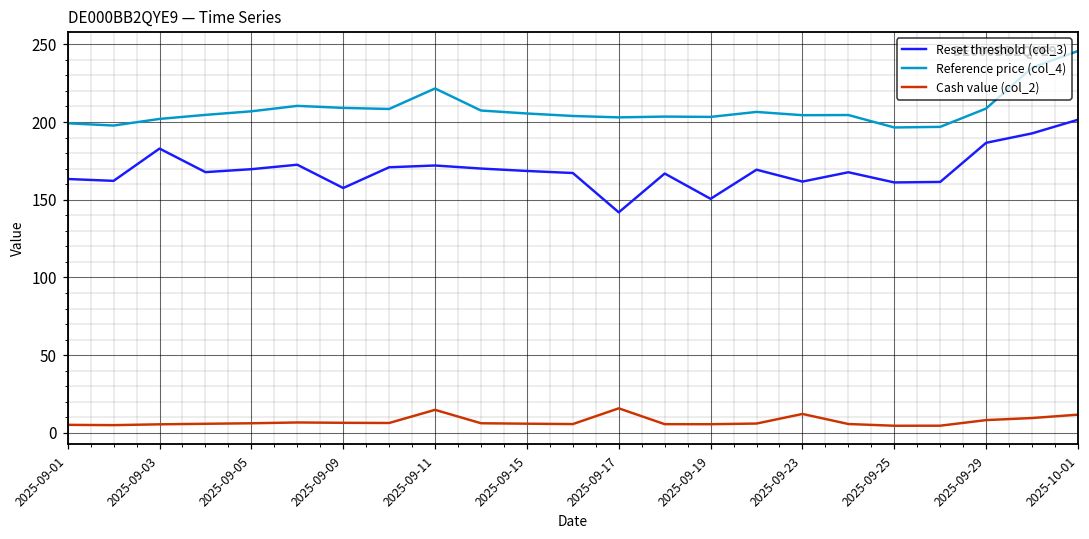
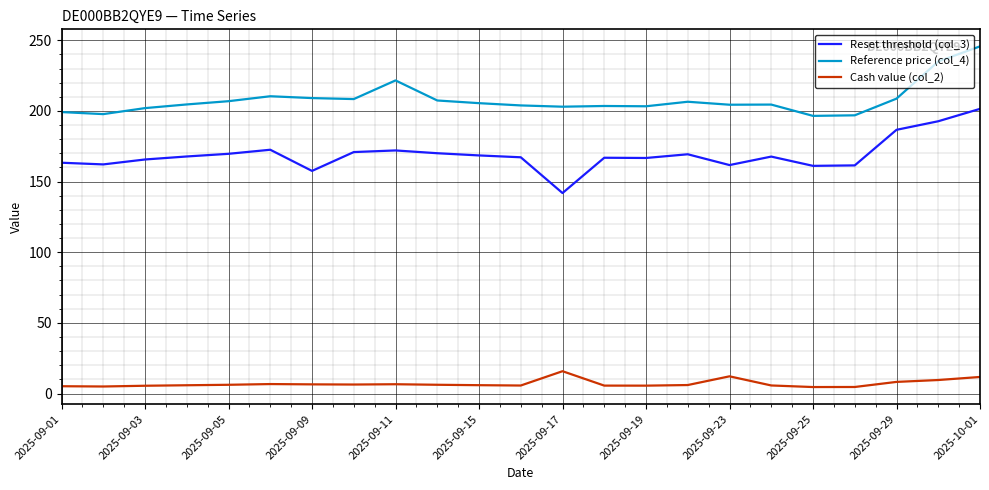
Reset threshold (col_3), 2025-09-03: 183 -> 166
Cash value (col_2), 2025-09-11: 15 -> 7
Reset threshold (col_3), 2025-09-19: 151 -> 167
